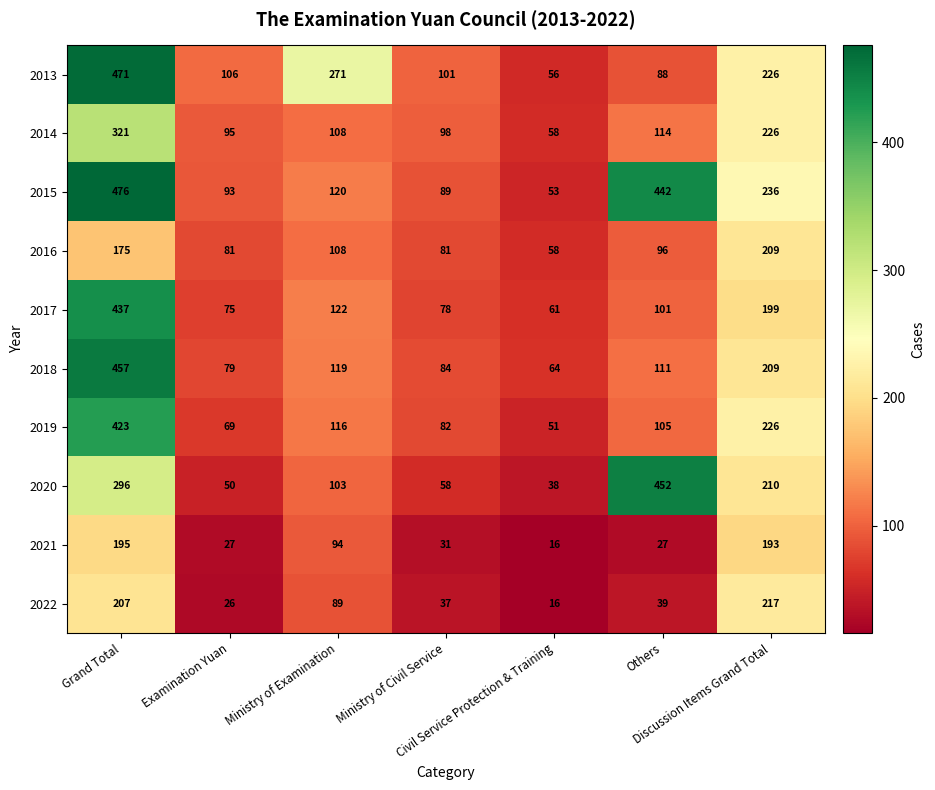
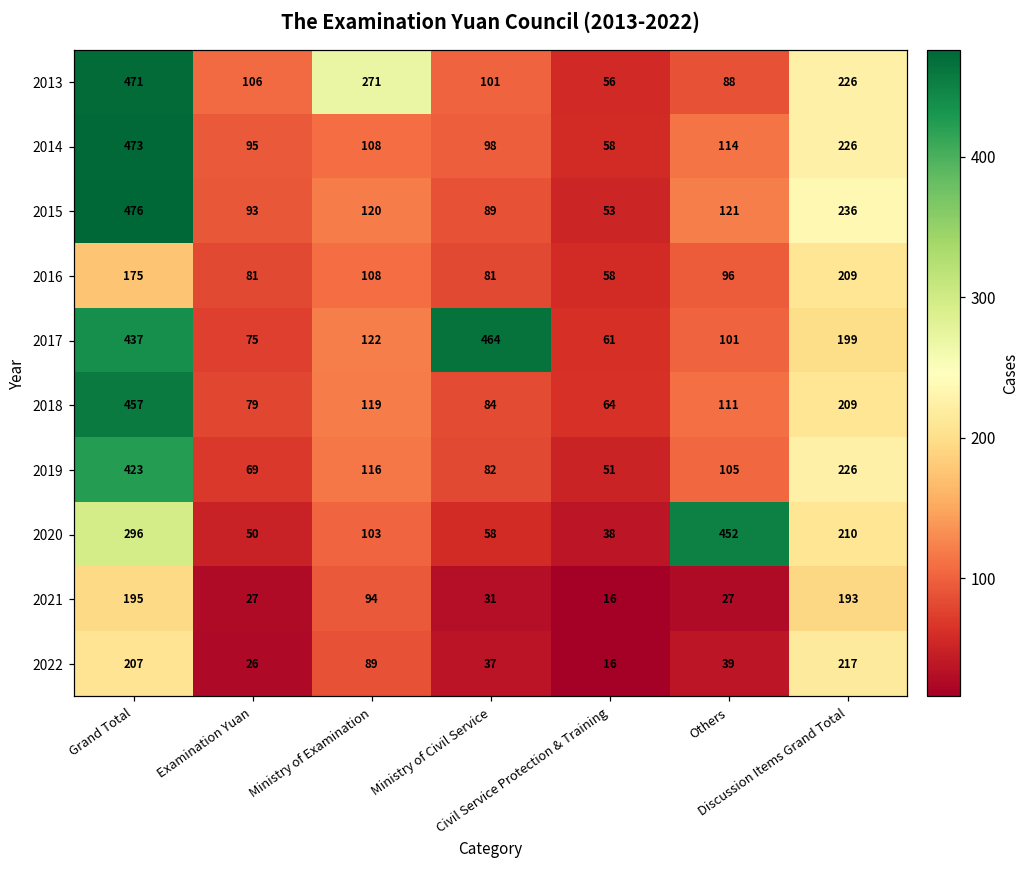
2014, Grand Total: 321 -> 473
2015, Others: 442 -> 121
2017, Ministry of Civil Service: 78 -> 464
